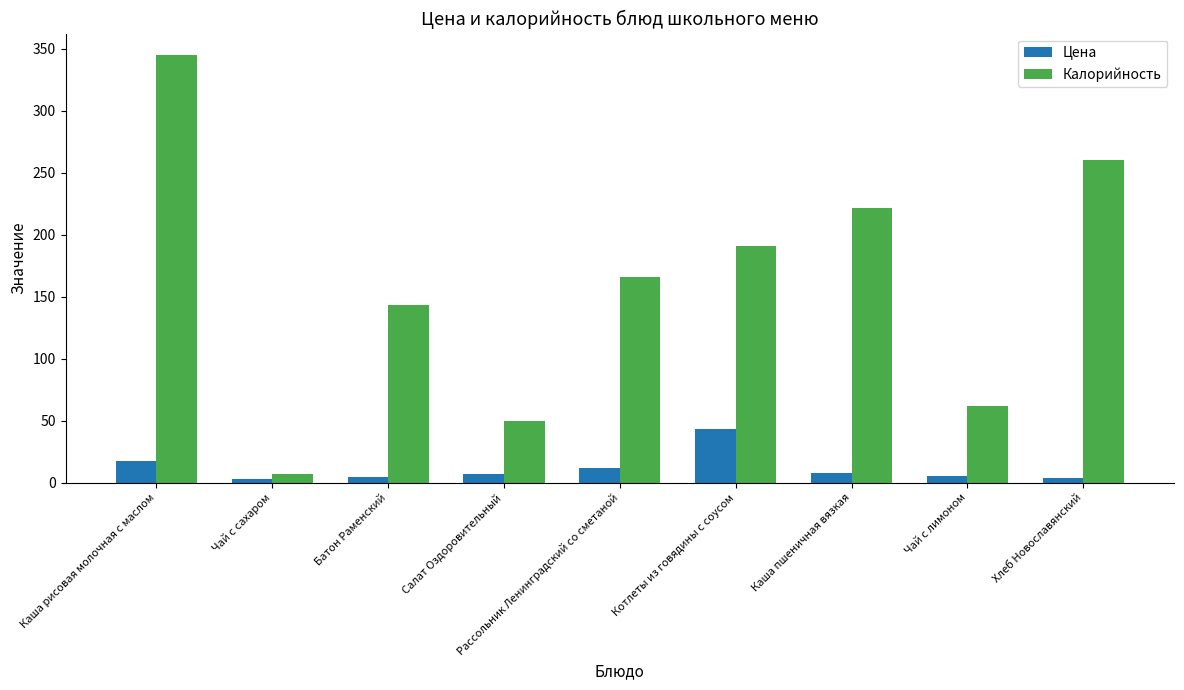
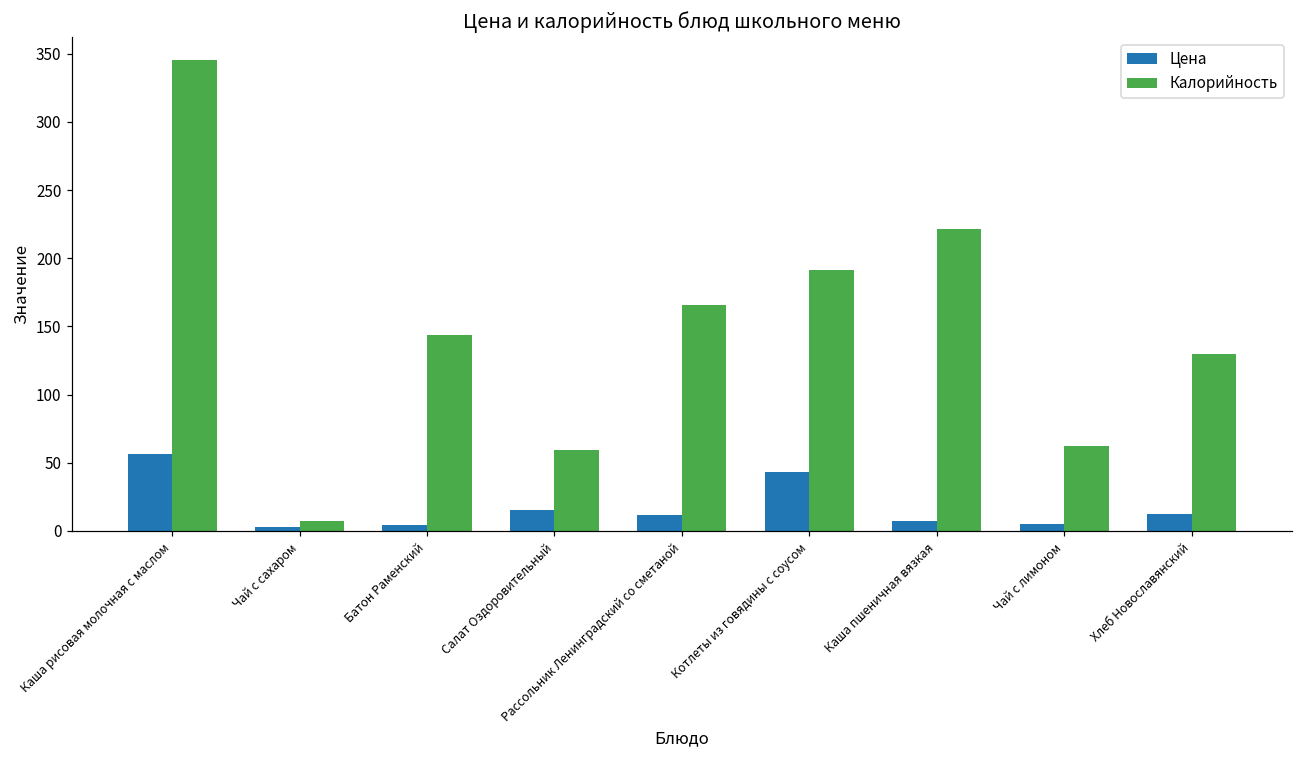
Цена, Каша рисовая молочная с маслом: 17 -> 56
Цена, Салат Оздоровительный: 7 -> 16
Калорийность, Салат Оздоровительный: 50 -> 59
Цена, Хлеб Новославянский: 4 -> 12
Калорийность, Хлеб Новославянский: 260 -> 130
